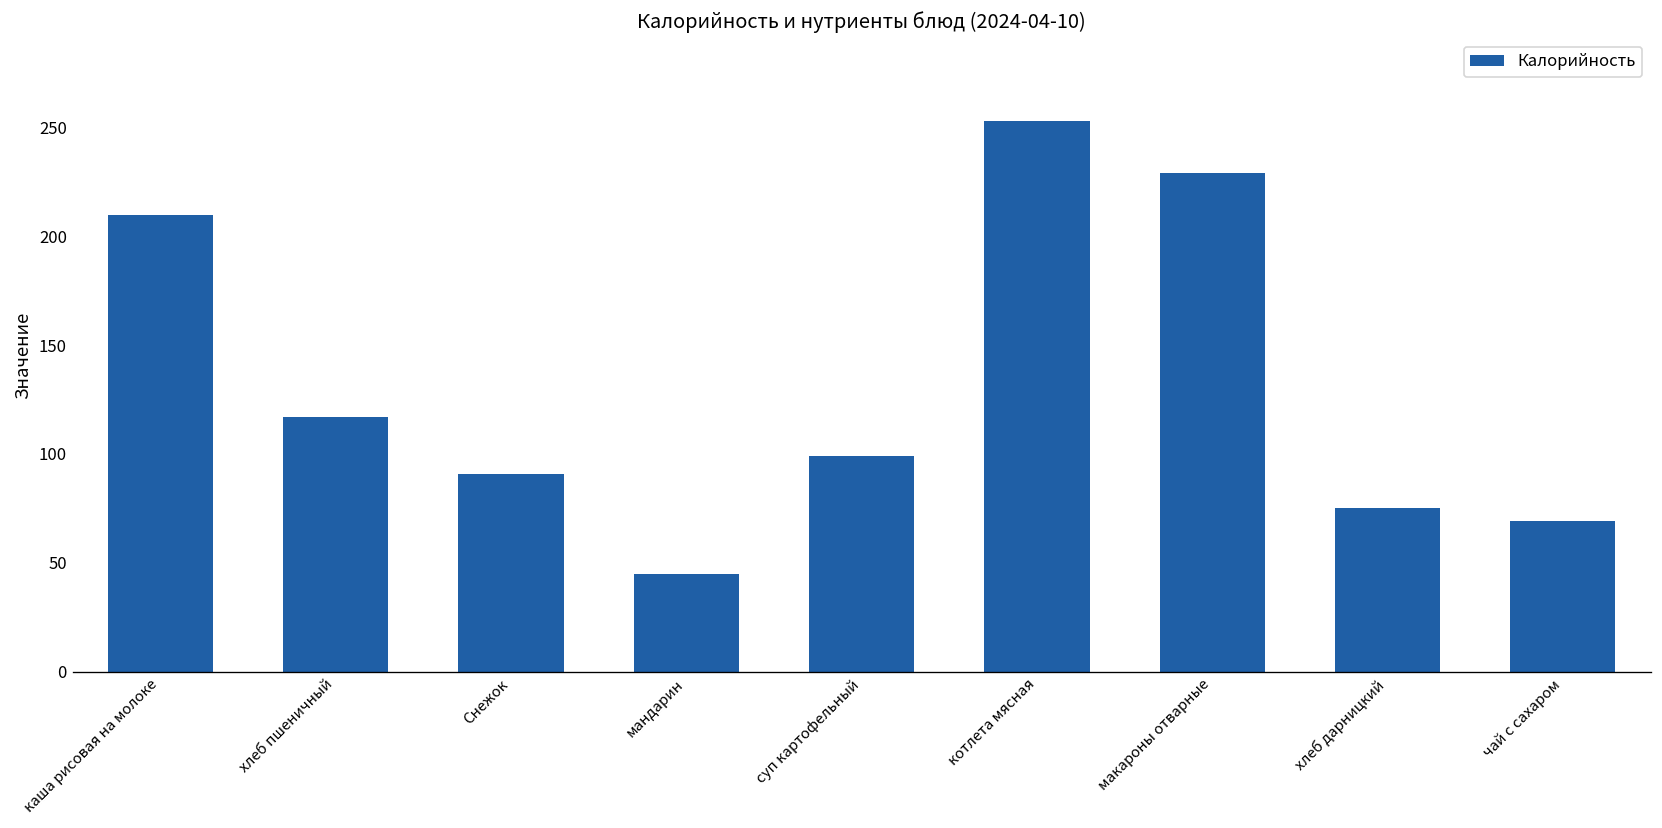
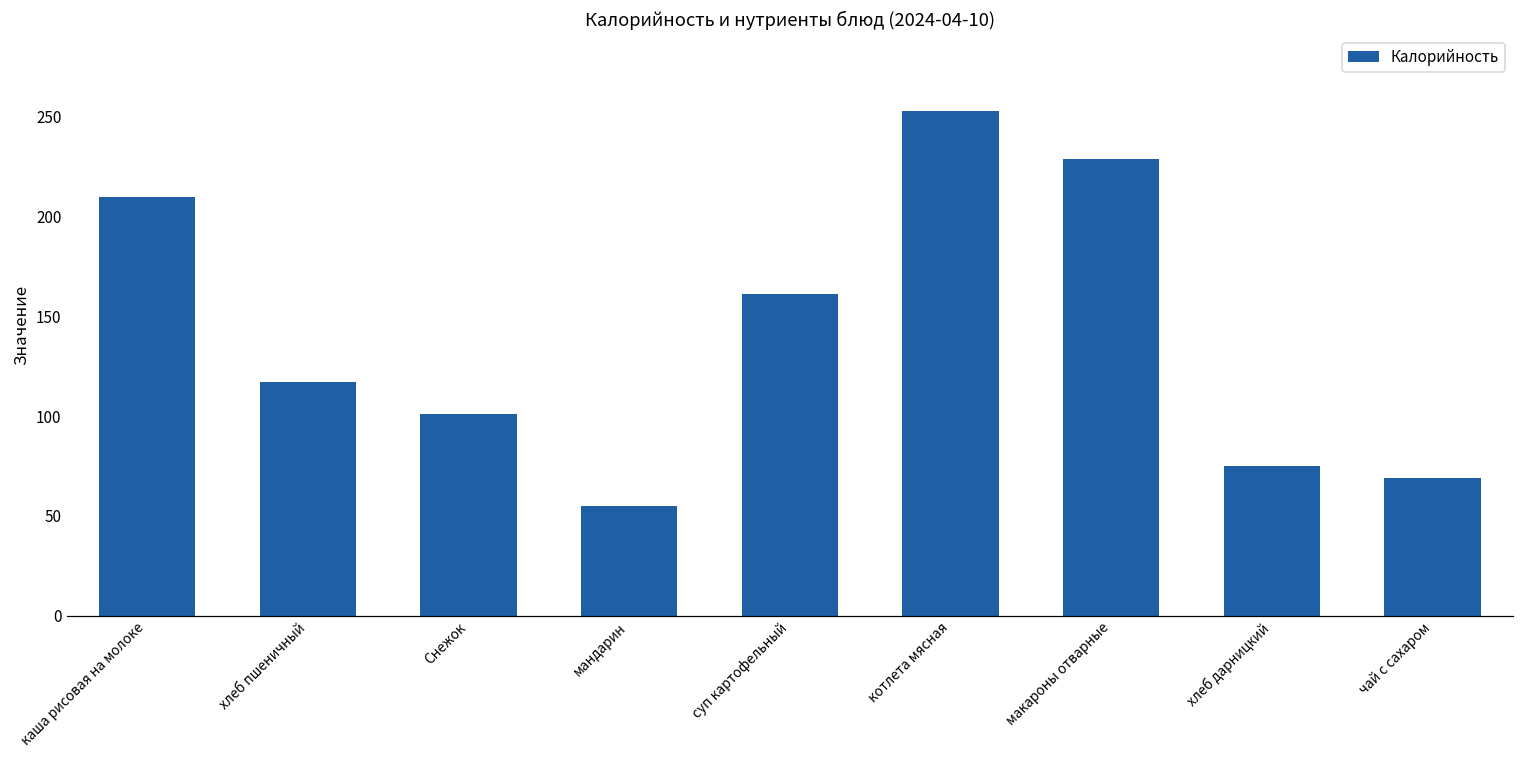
Снежок: 91 -> 101
мандарин: 45 -> 55
суп картофельный: 99 -> 161
